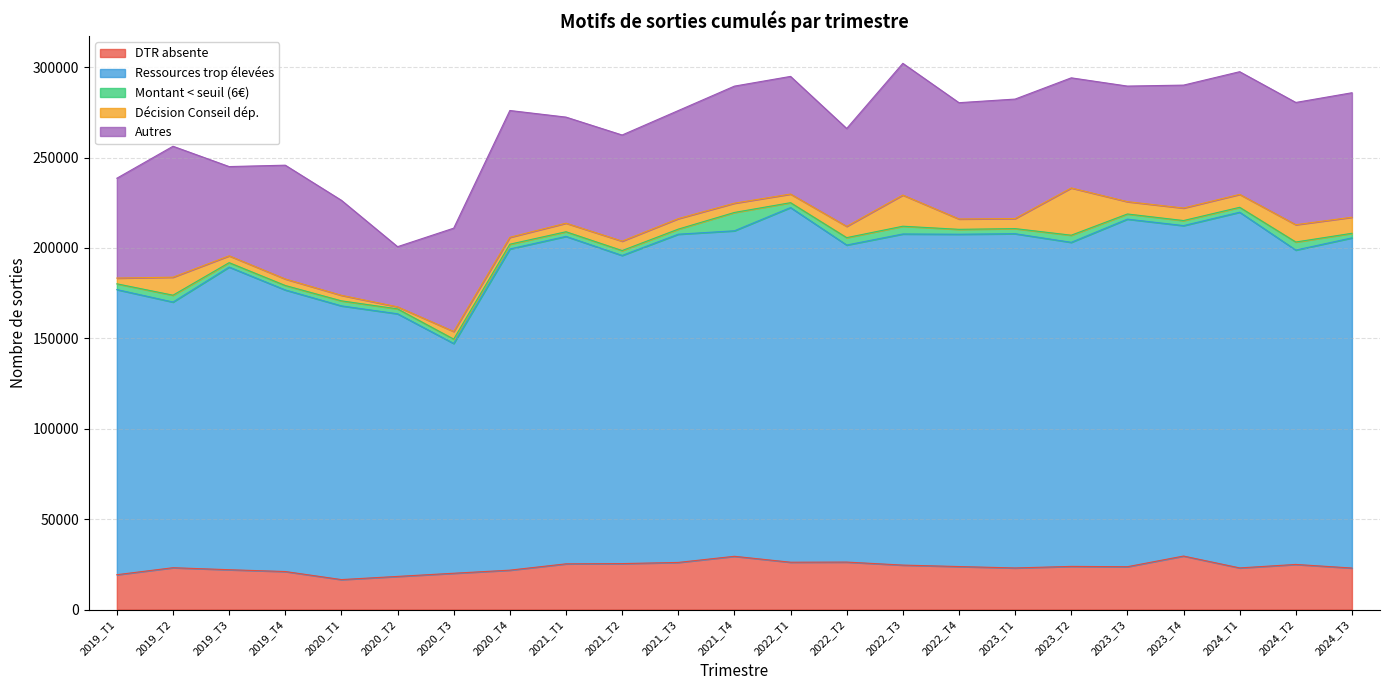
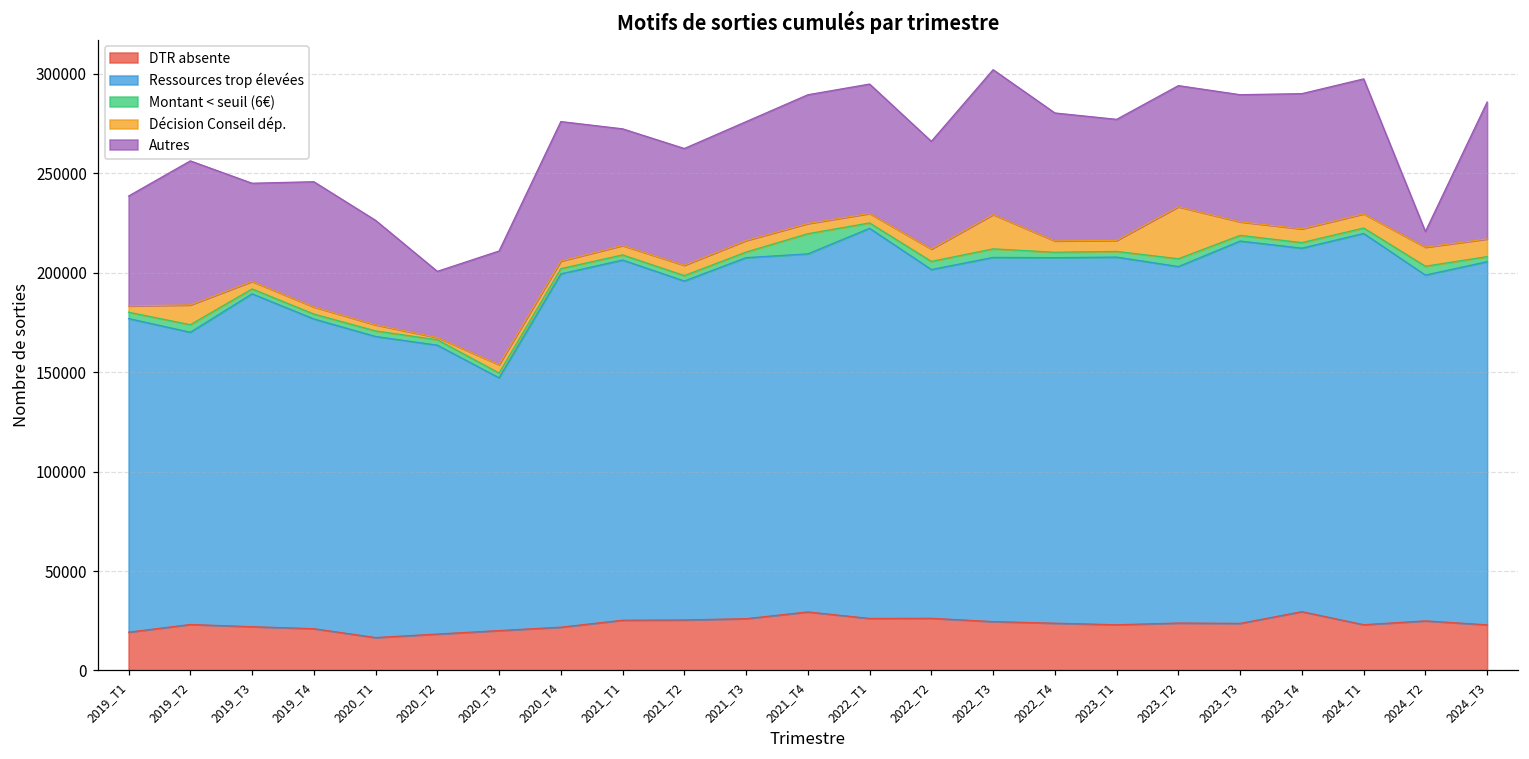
Autres, 2023_T1: 66000 -> 61000
Autres, 2024_T2: 68000 -> 8000
